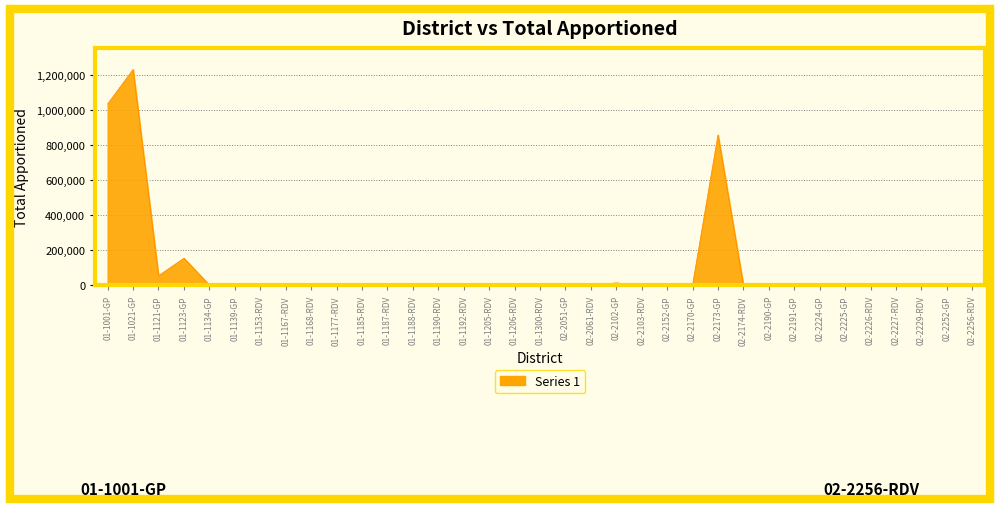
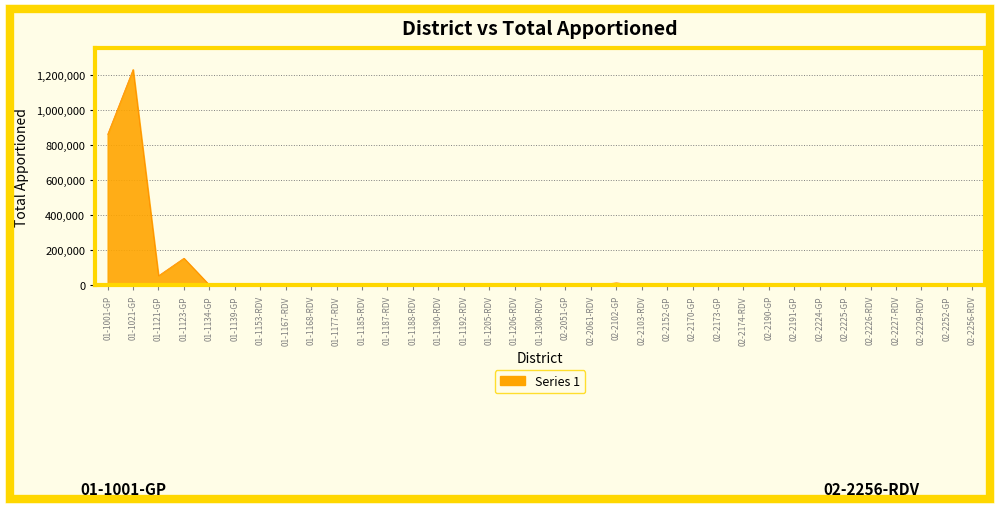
01-1001-GP: 1,040,000 -> 860,000
02-2173-GP: 860,000 -> 0
